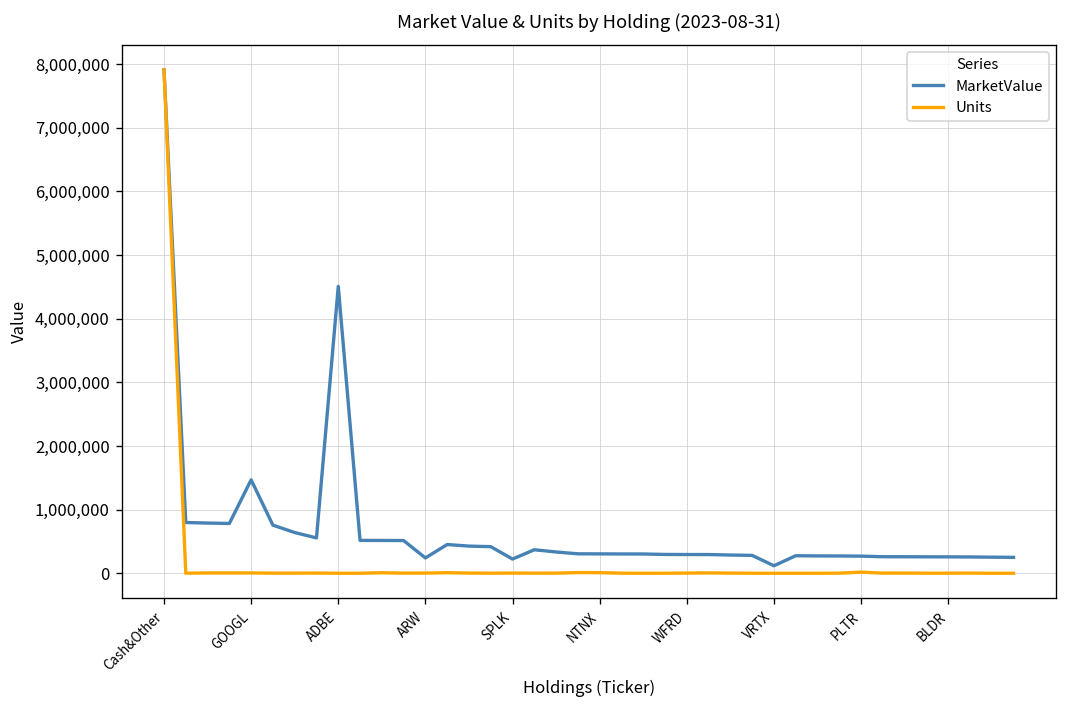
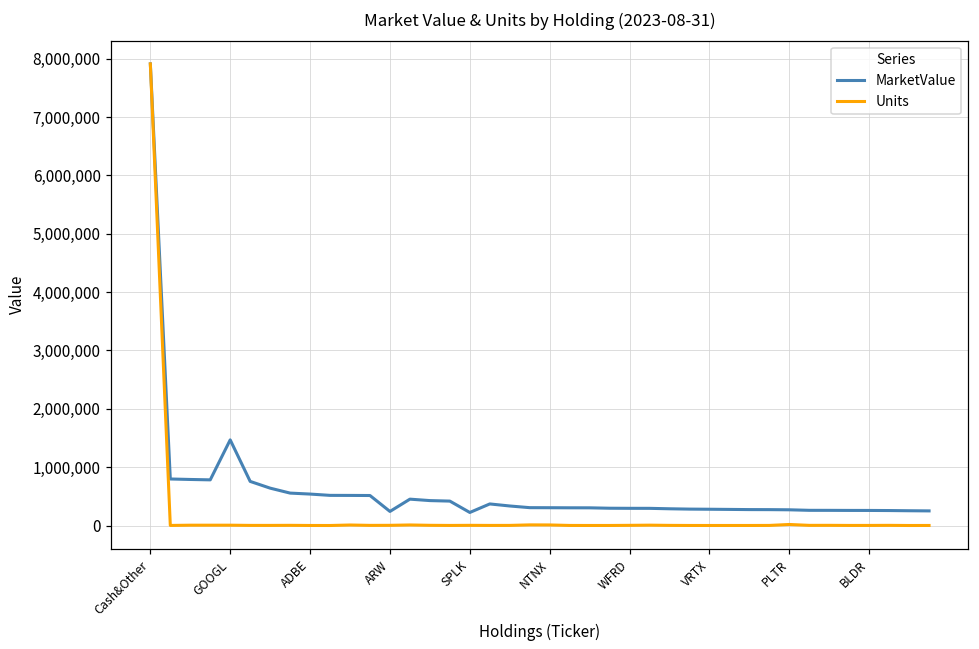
MarketValue, ADBE: 4,500,000 -> 500,000
MarketValue, VRTX: 100,000 -> 300,000
